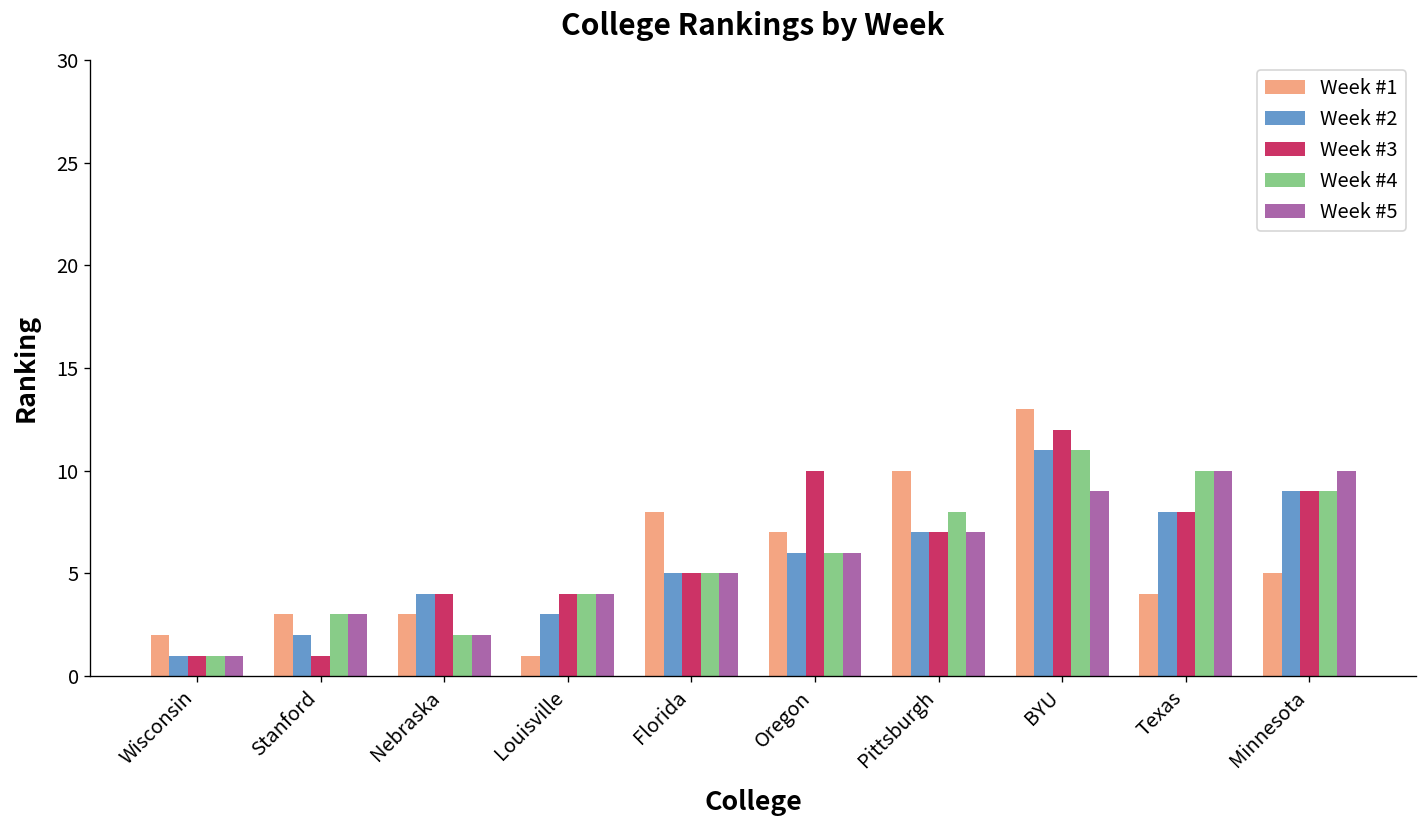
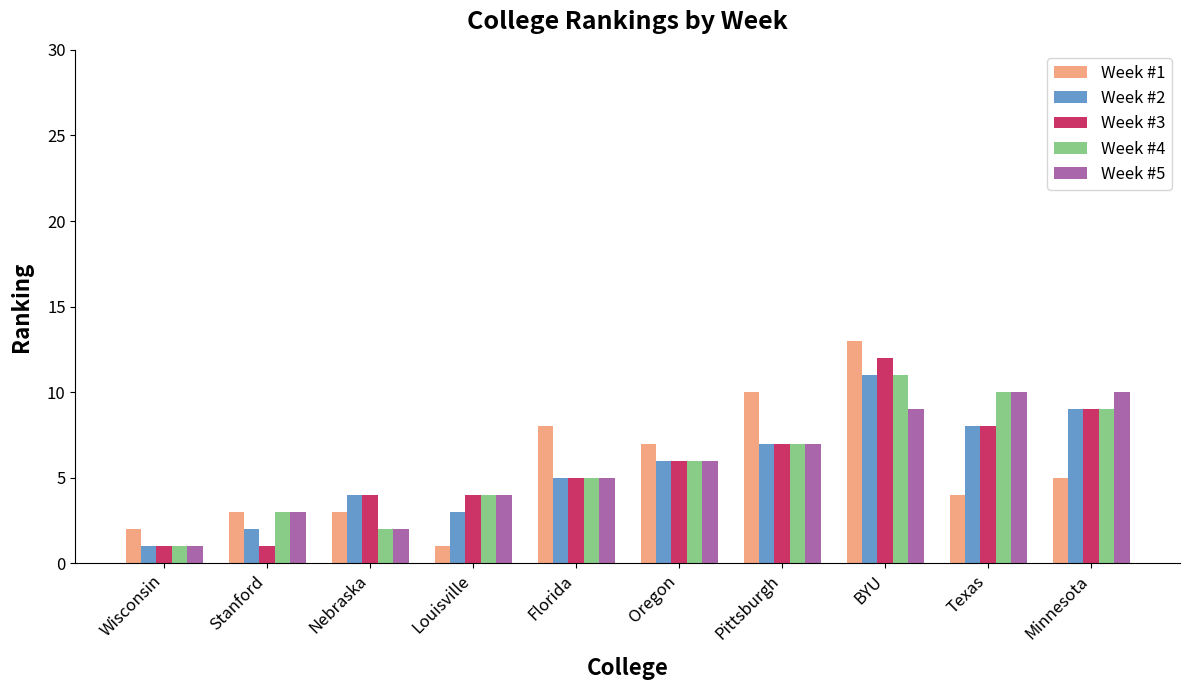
Week #3, Oregon: 10 -> 6
Week #4, Pittsburgh: 8 -> 7
